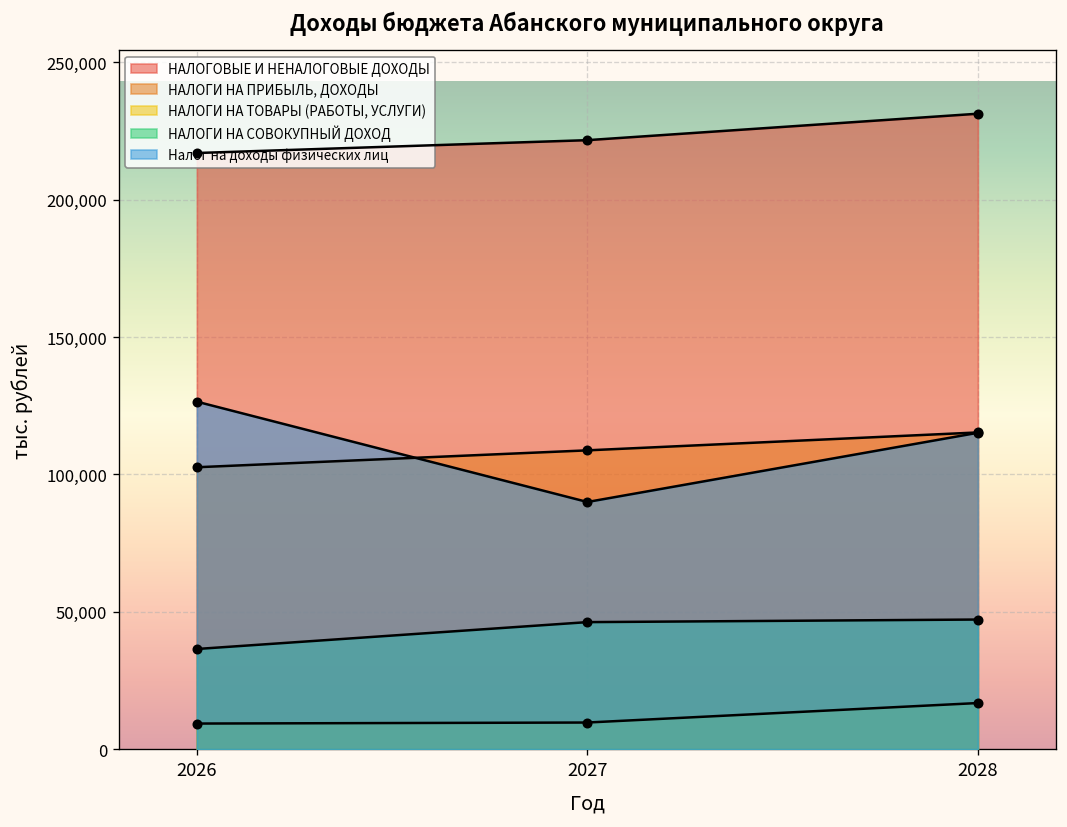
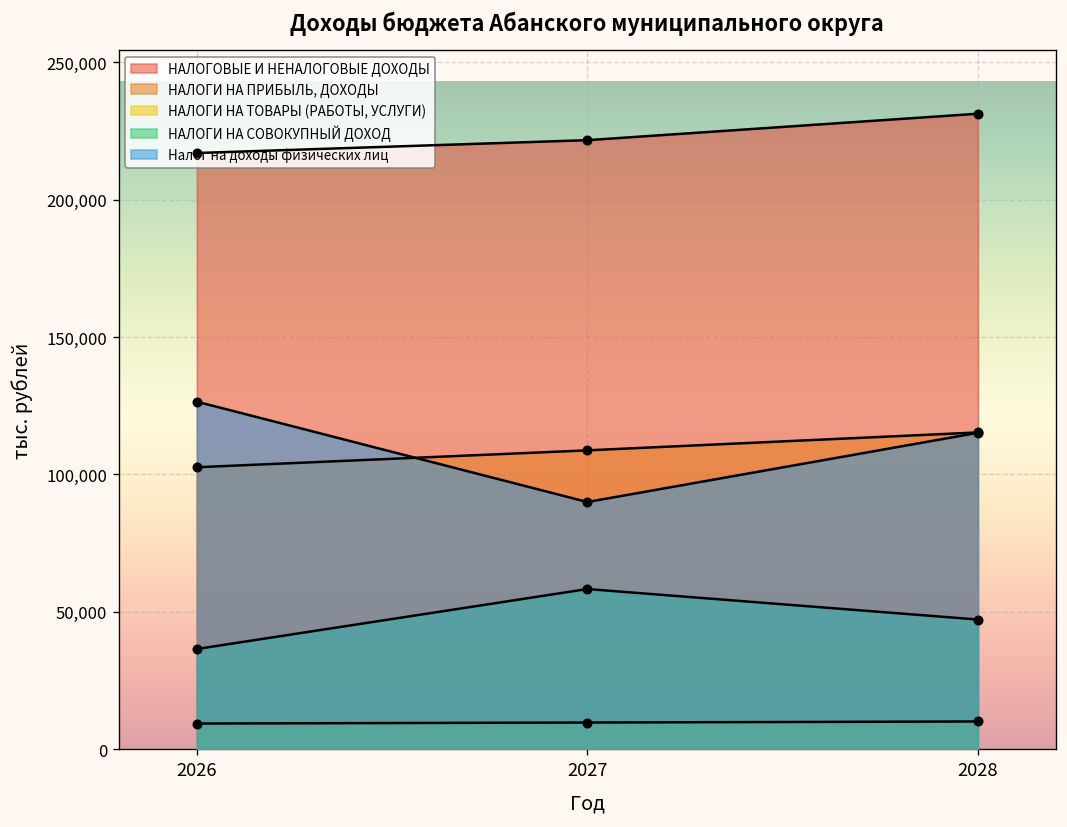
НАЛОГИ НА СОВОКУПНЫЙ ДОХОД, 2027: 46,000 -> 58,000
НАЛОГИ НА ТОВАРЫ (РАБОТЫ, УСЛУГИ), 2028: 17,000 -> 10,000
